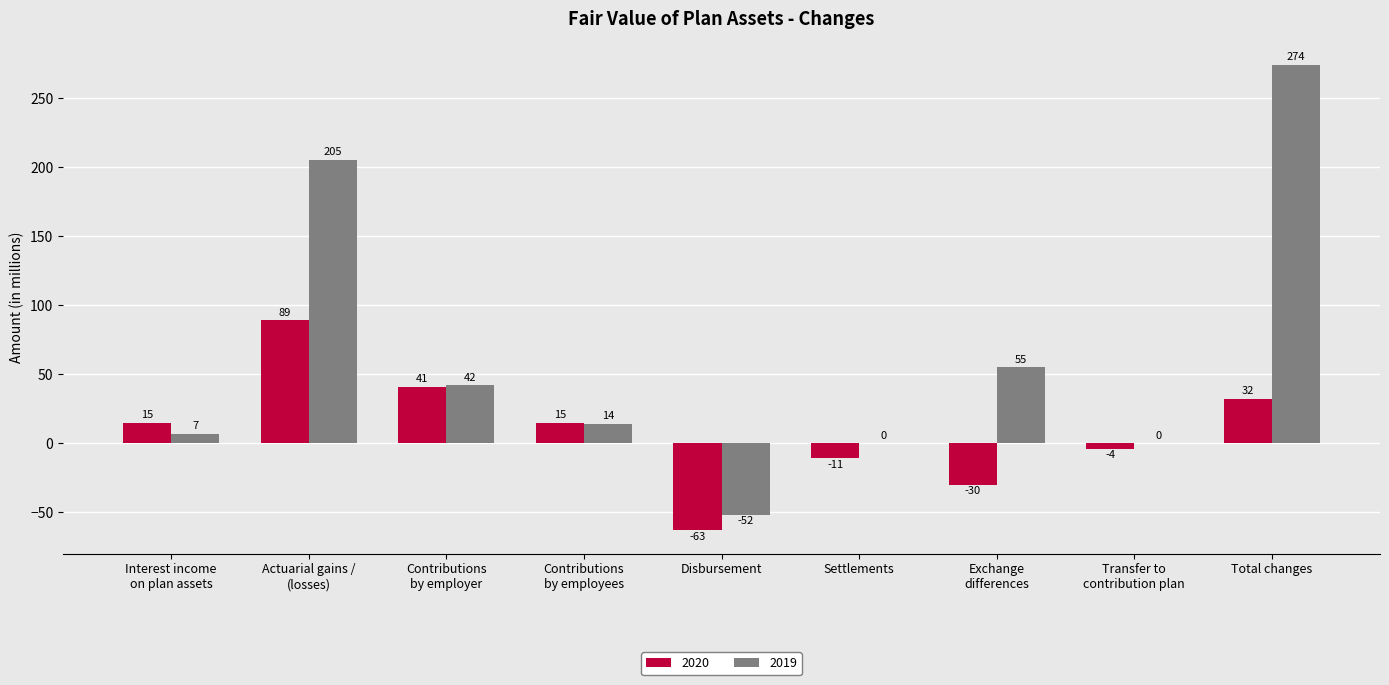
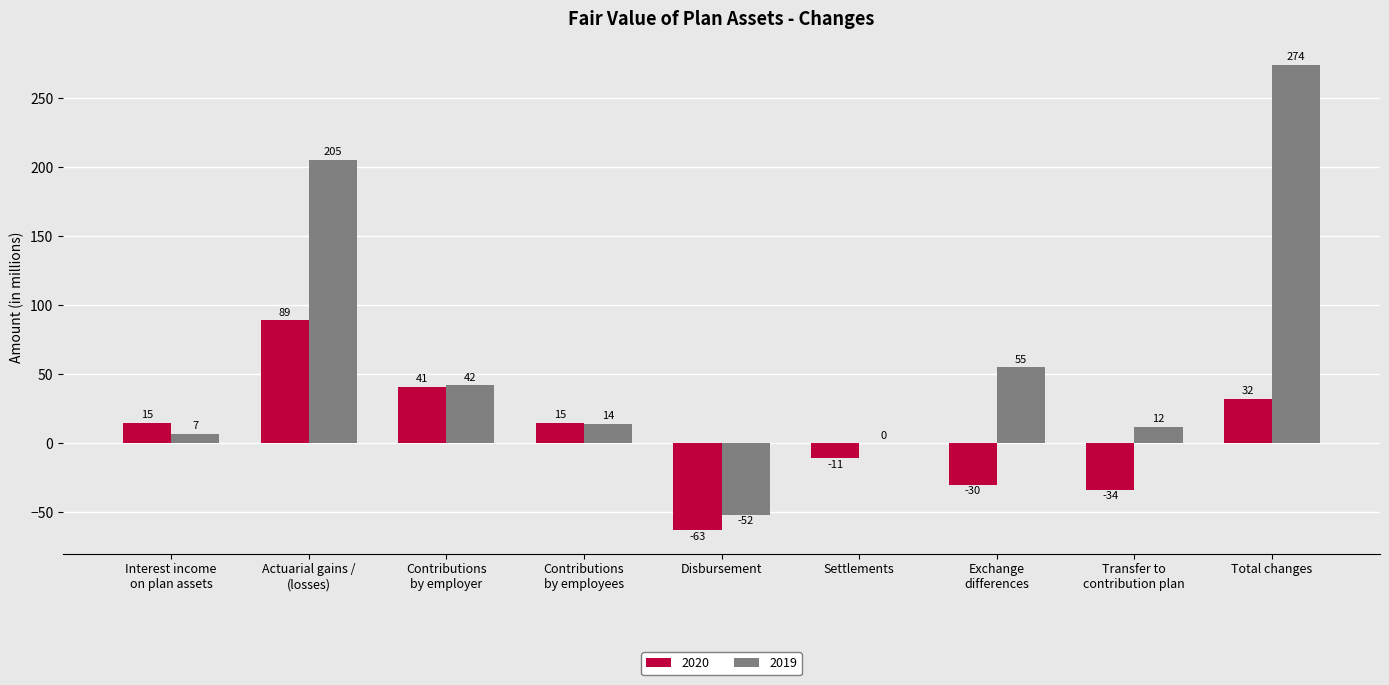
2020, Transfer to contribution plan: -4 -> -34
2019, Transfer to contribution plan: 0 -> 12
